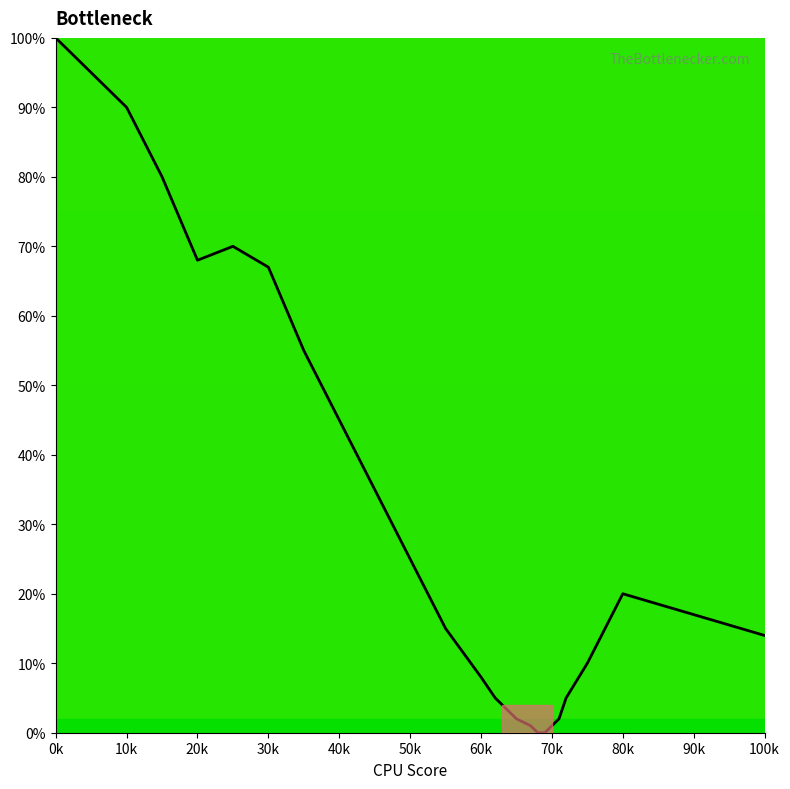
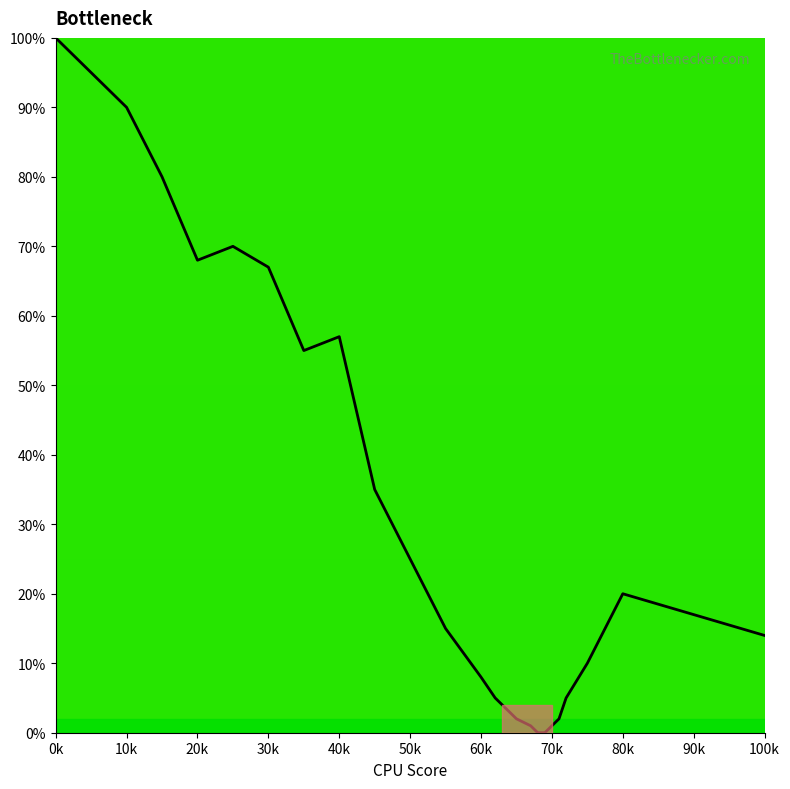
40k: 45% -> 57%
